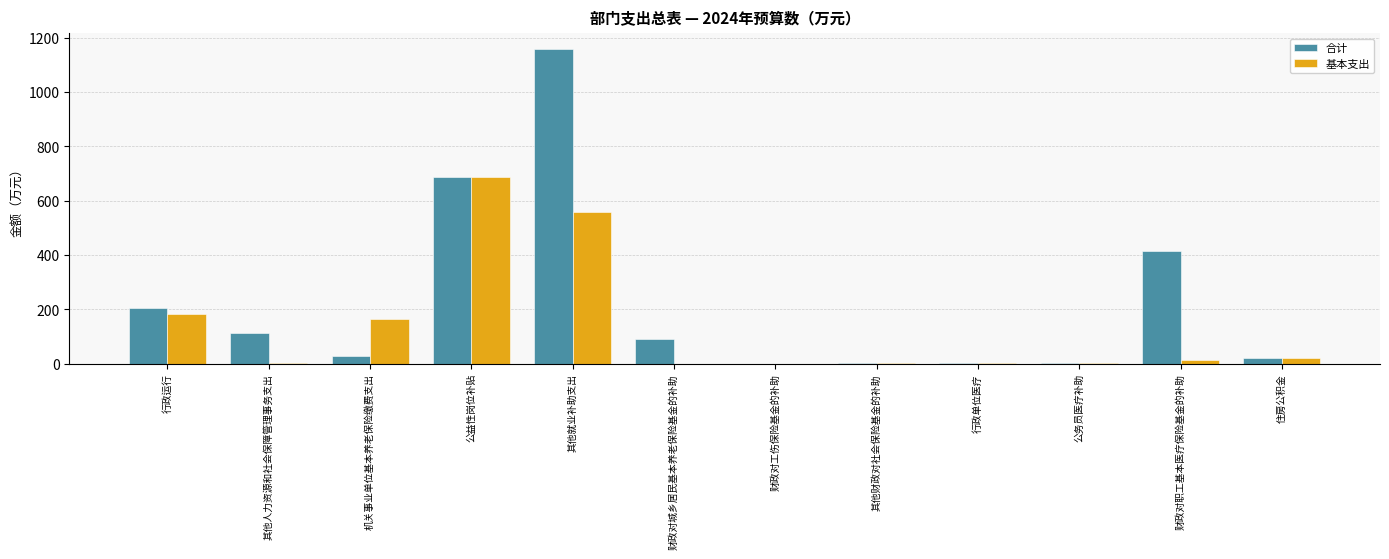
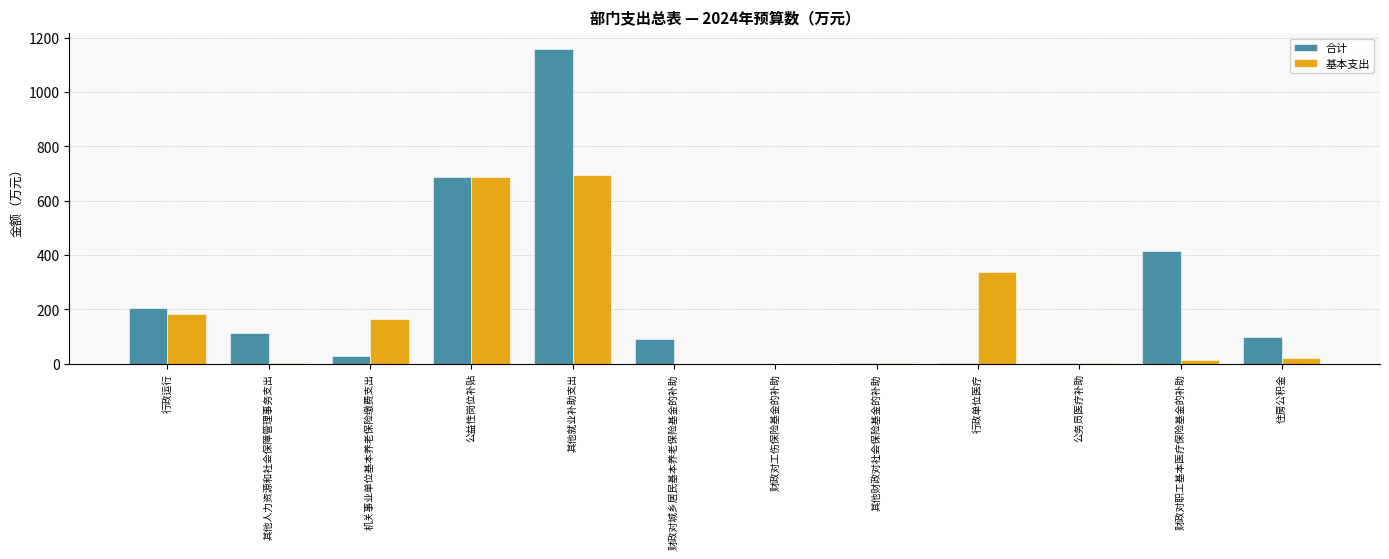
基本支出, 其他就业补助支出: 560 -> 690
基本支出, 行政单位医疗: 0 -> 340
合计, 住房公积金: 20 -> 100
